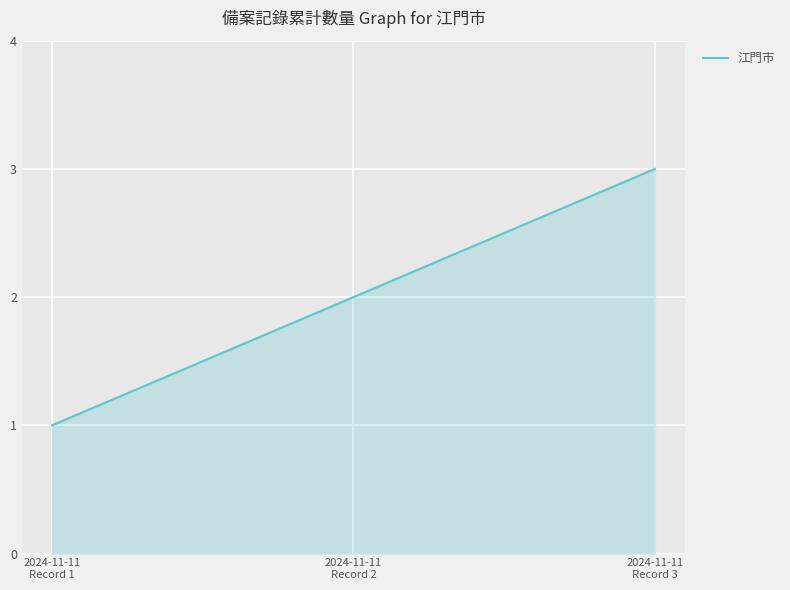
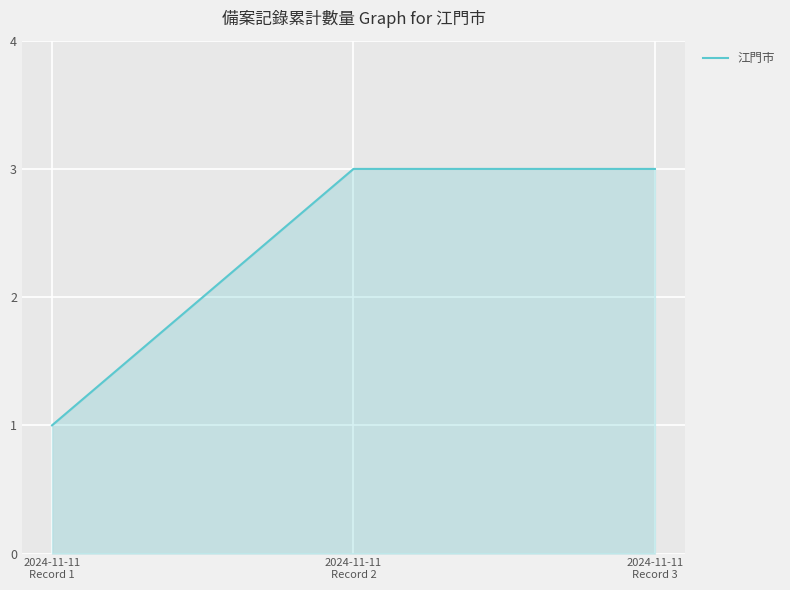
2024-11-11 Record 2: 2 -> 3
